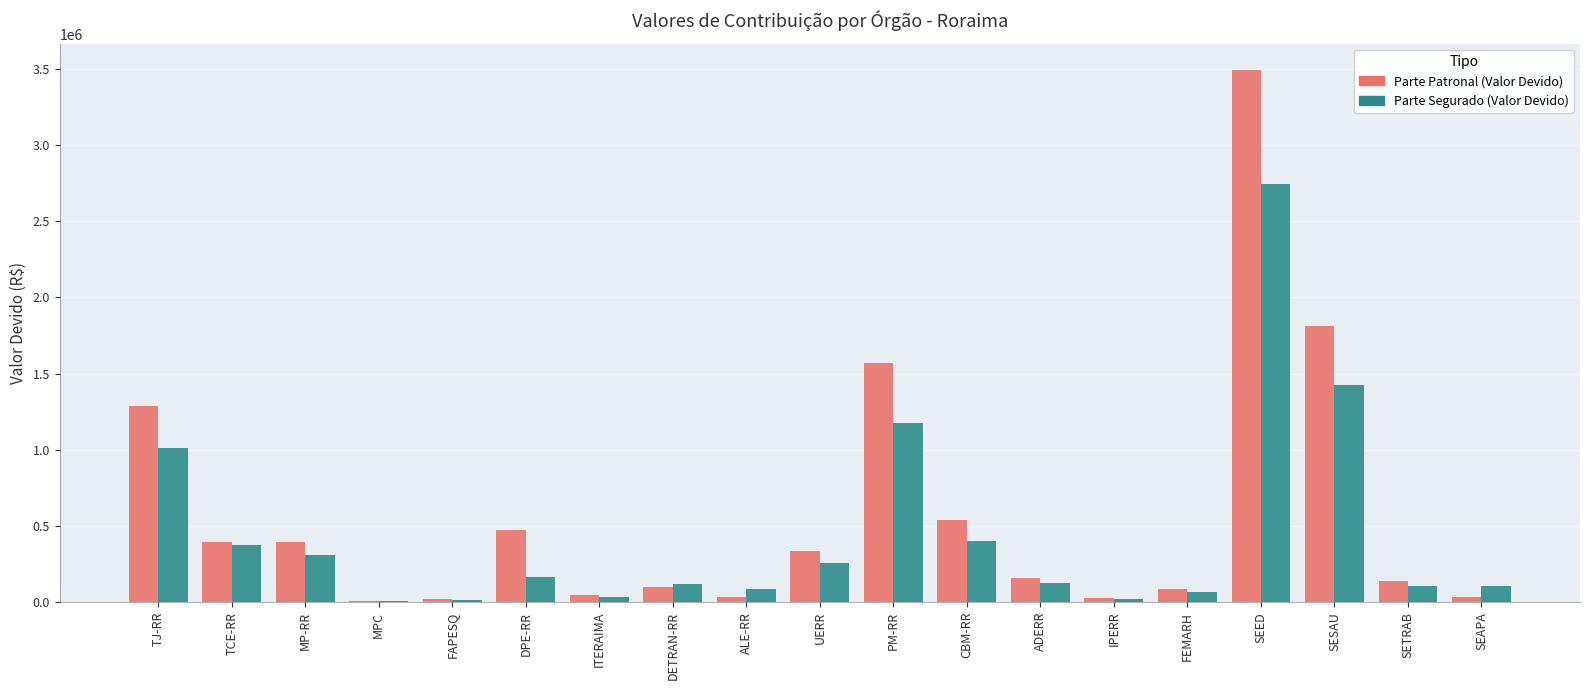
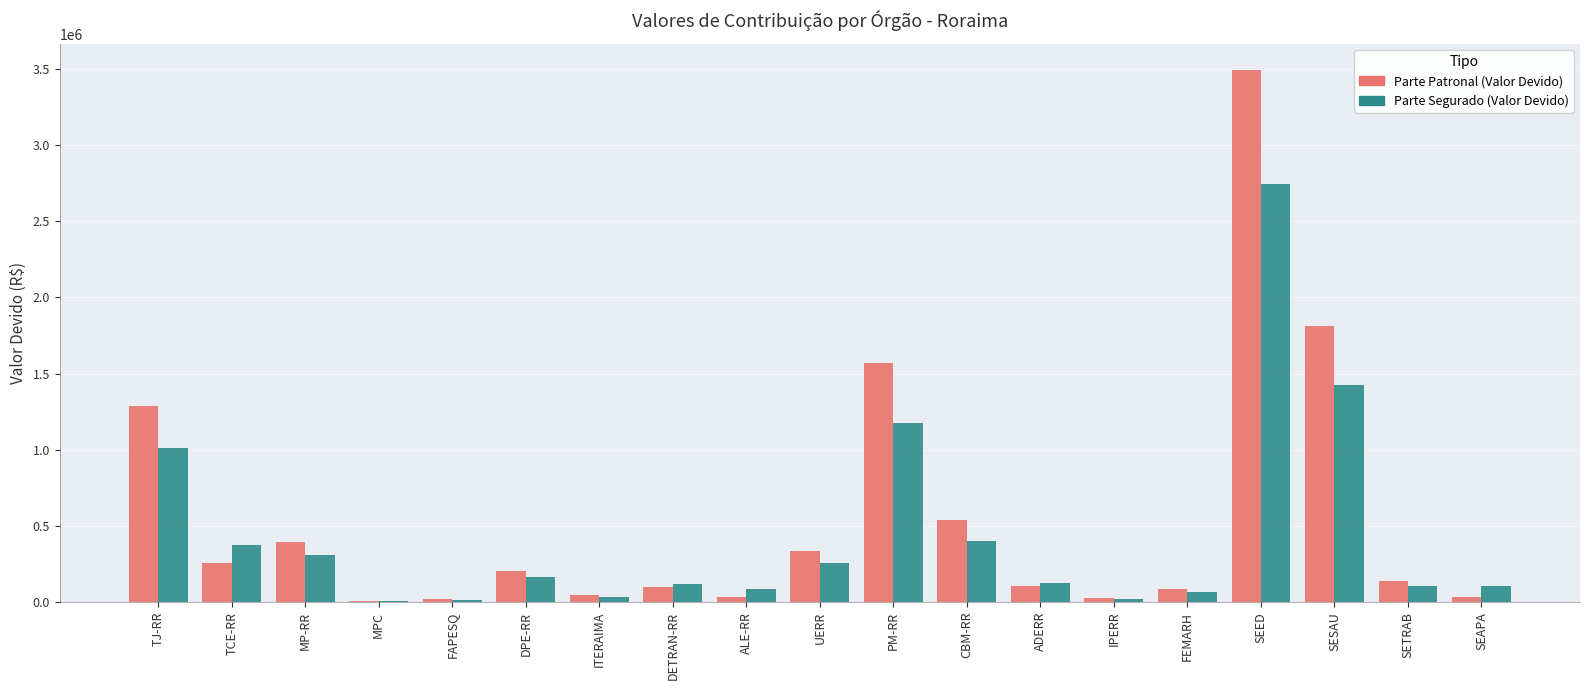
Parte Patronal (Valor Devido), TCE-RR: 390000 -> 260000
Parte Patronal (Valor Devido), DPE-RR: 470000 -> 210000
Parte Patronal (Valor Devido), ADERR: 160000 -> 110000
